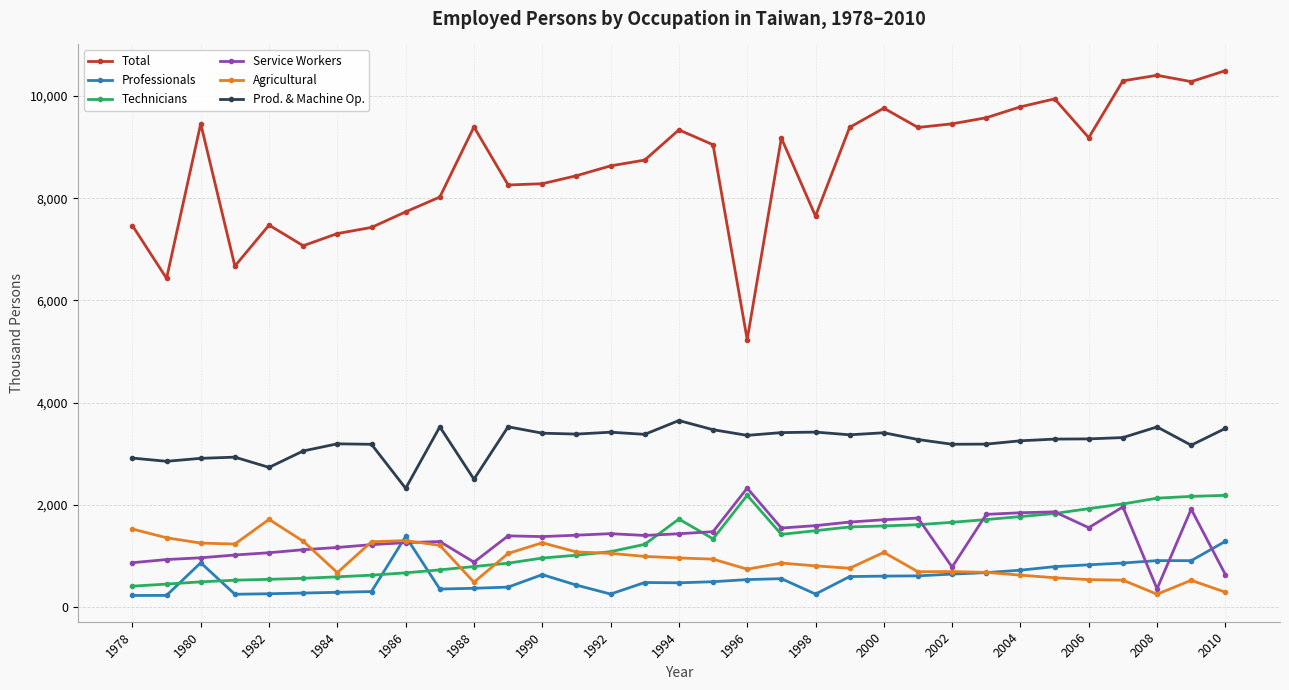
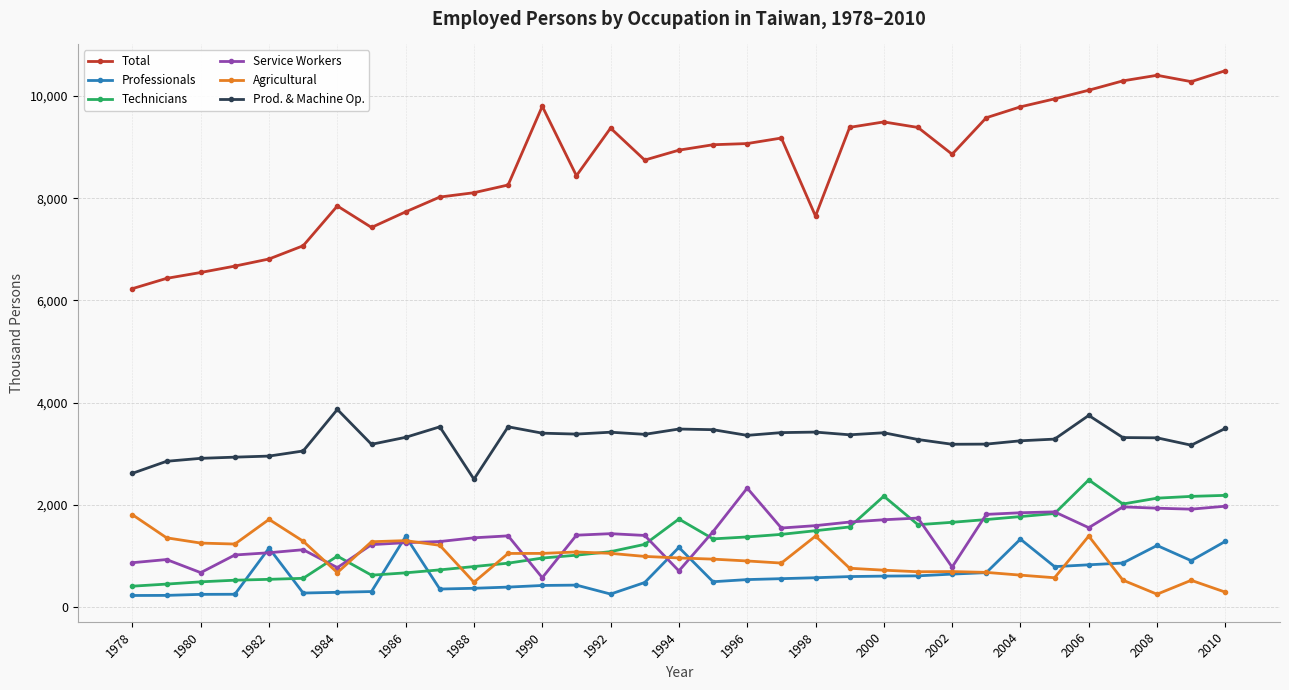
Total, 1978: 7,500 -> 6,200
Agricultural, 1978: 1,500 -> 1,800
Prod. & Machine Op., 1978: 2,900 -> 2,600
Total, 1980: 9,500 -> 6,500
Professionals, 1980: 900 -> 300
Service Workers, 1980: 1,000 -> 700
Total, 1982: 7,500 -> 6,800
Professionals, 1982: 300 -> 1,200
Prod. & Machine Op., 1982: 2,700 -> 3,000
Total, 1984: 7,300 -> 7,800
Technicians, 1984: 600 -> 1,000
Service Workers, 1984: 1,200 -> 800
Prod. & Machine Op., 1984: 3,200 -> 3,900
Prod. & Machine Op., 1986: 2,300 -> 3,300
Total, 1988: 9,400 -> 8,100
Service Workers, 1988: 900 -> 1,400
Total, 1990: 8,300 -> 9,800
Professionals, 1990: 600 -> 400
Service Workers, 1990: 1,400 -> 600
Agricultural, 1990: 1,300 -> 1,100
Total, 1992: 8,600 -> 9,400
Total, 1994: 9,300 -> 8,900
Professionals, 1994: 500 -> 1,200
Service Workers, 1994: 1,400 -> 700
Prod. & Machine Op., 1994: 3,700 -> 3,500
Total, 1996: 5,200 -> 9,100
Technicians, 1996: 2,200 -> 1,400
Agricultural, 1996: 700 -> 900
Professionals, 1998: 300 -> 600
Agricultural, 1998: 800 -> 1,400
Total, 2000: 9,800 -> 9,500
Technicians, 2000: 1,600 -> 2,200
Agricultural, 2000: 1,100 -> 700
Total, 2002: 9,500 -> 8,900
Professionals, 2004: 700 -> 1,300
Total, 2006: 9,200 -> 10,100
Technicians, 2006: 1,900 -> 2,500
Agricultural, 2006: 500 -> 1,400
Prod. & Machine Op., 2006: 3,300 -> 3,800
Professionals, 2008: 900 -> 1,200
Service Workers, 2008: 400 -> 1,900
Prod. & Machine Op., 2008: 3,500 -> 3,300
Service Workers, 2010: 600 -> 2,000
